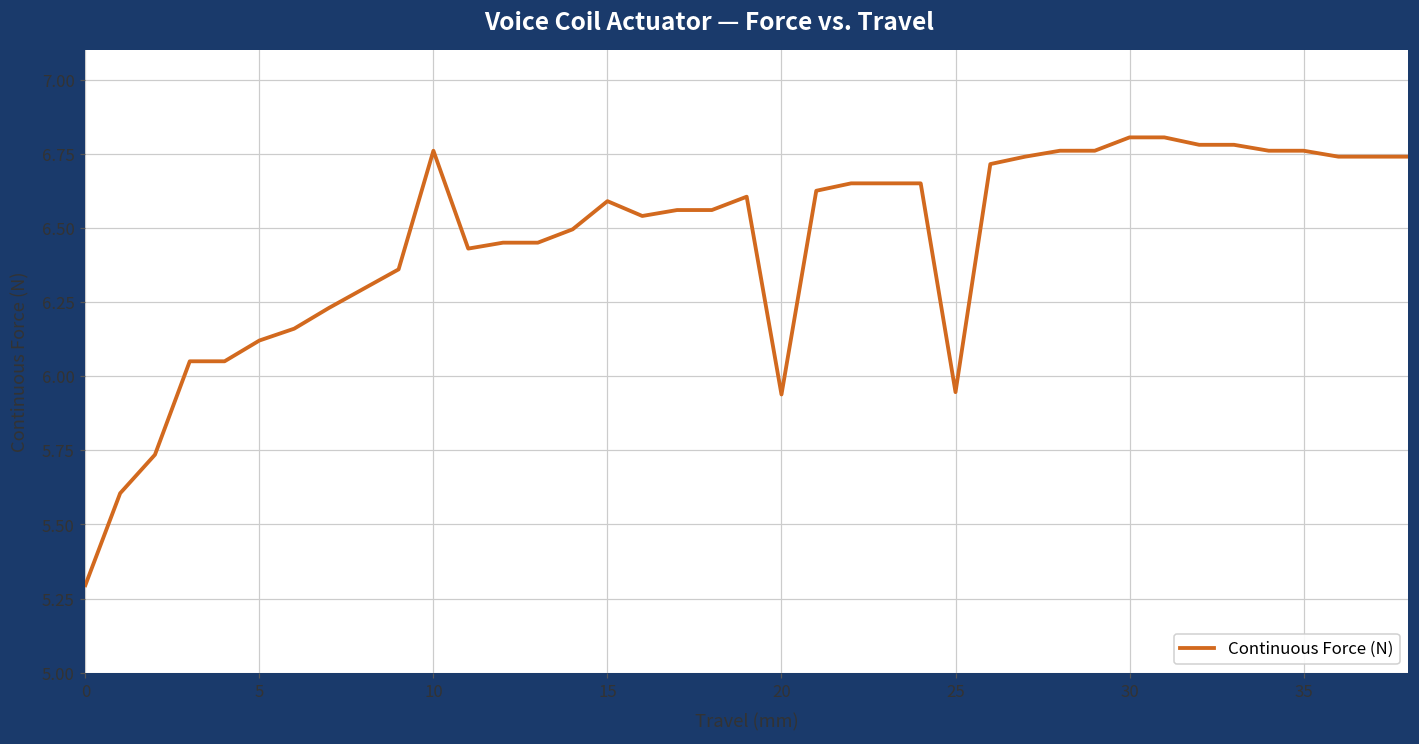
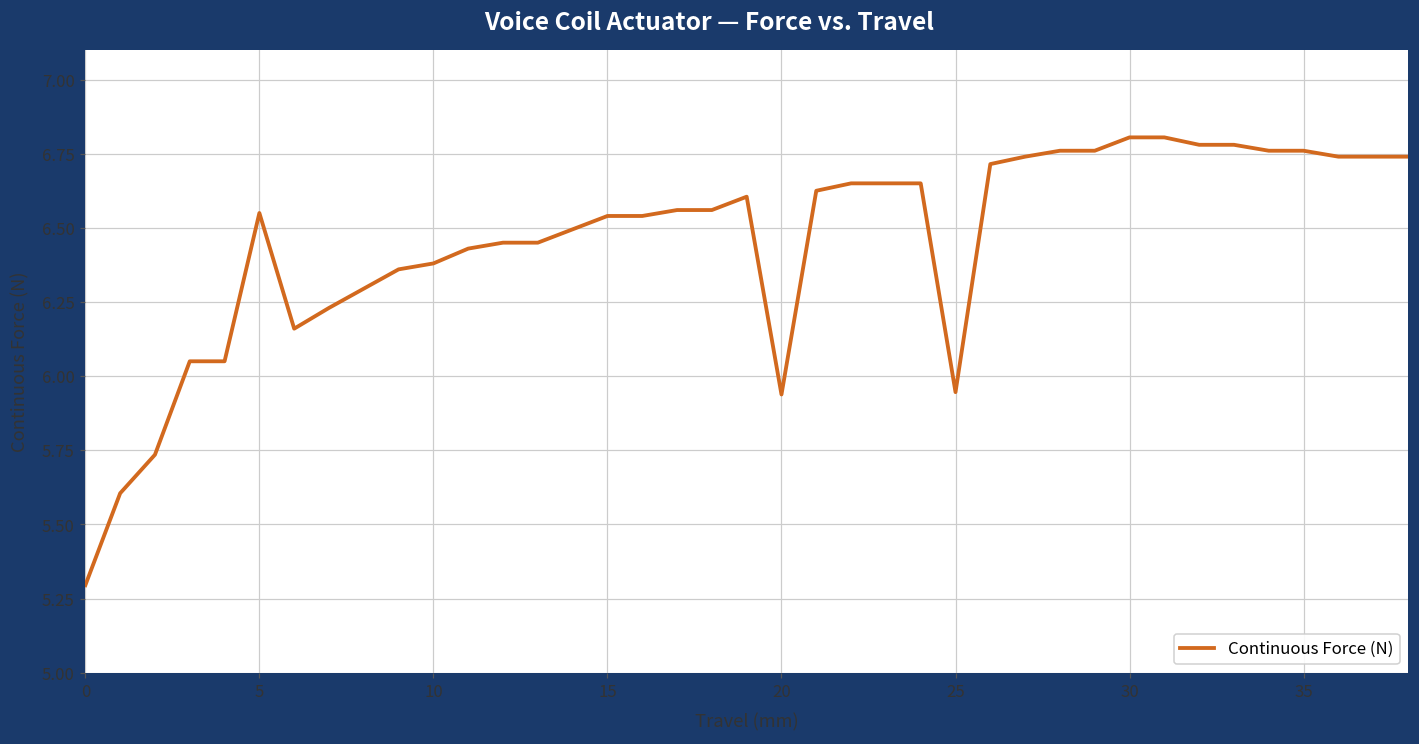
5: 6.12 -> 6.55
10: 6.76 -> 6.38
15: 6.59 -> 6.54
